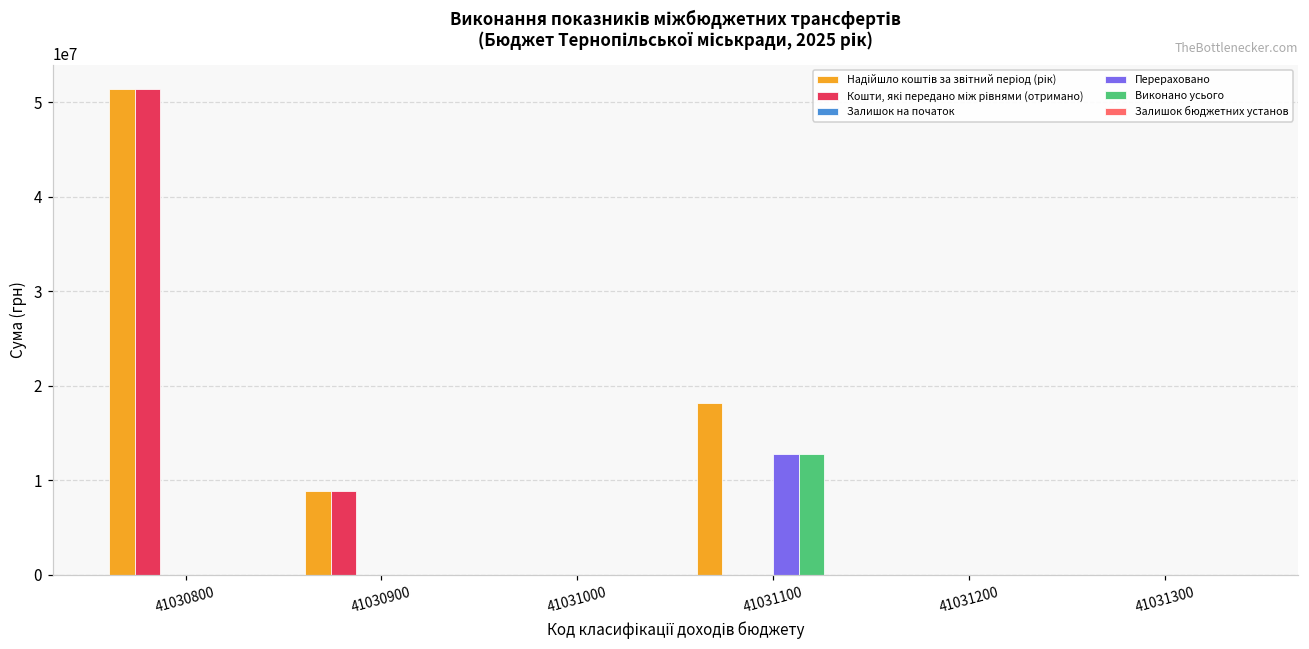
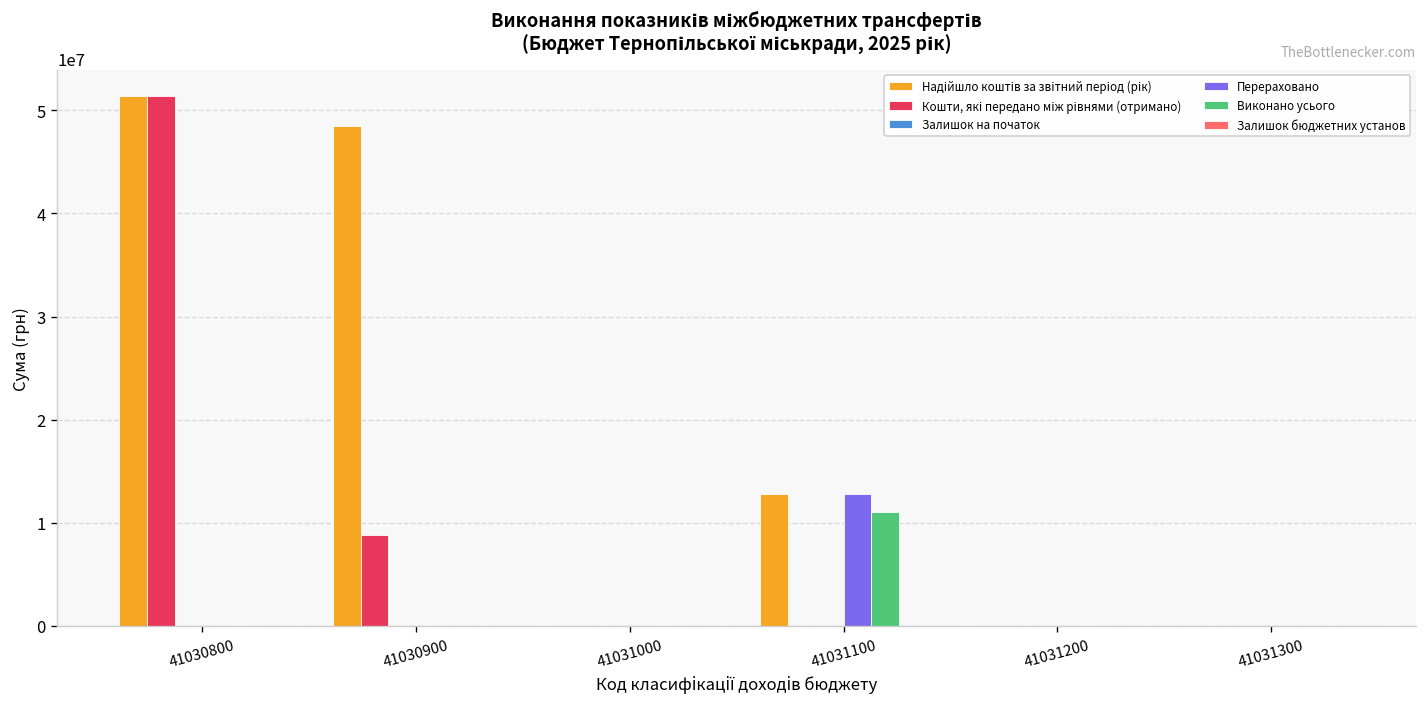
Надійшло коштів за звітний період (рік), 41030900: 9000000 -> 48000000
Надійшло коштів за звітний період (рік), 41031100: 18000000 -> 13000000
Виконано усього, 41031100: 13000000 -> 11000000
